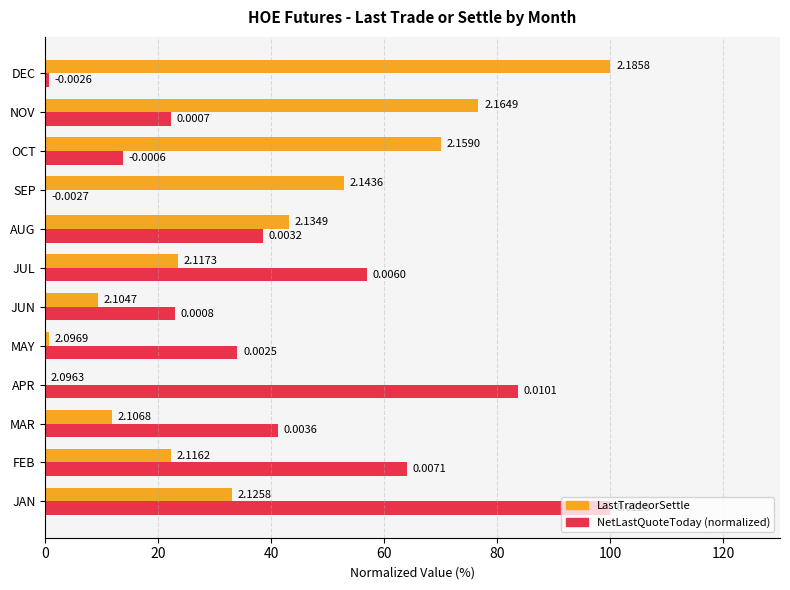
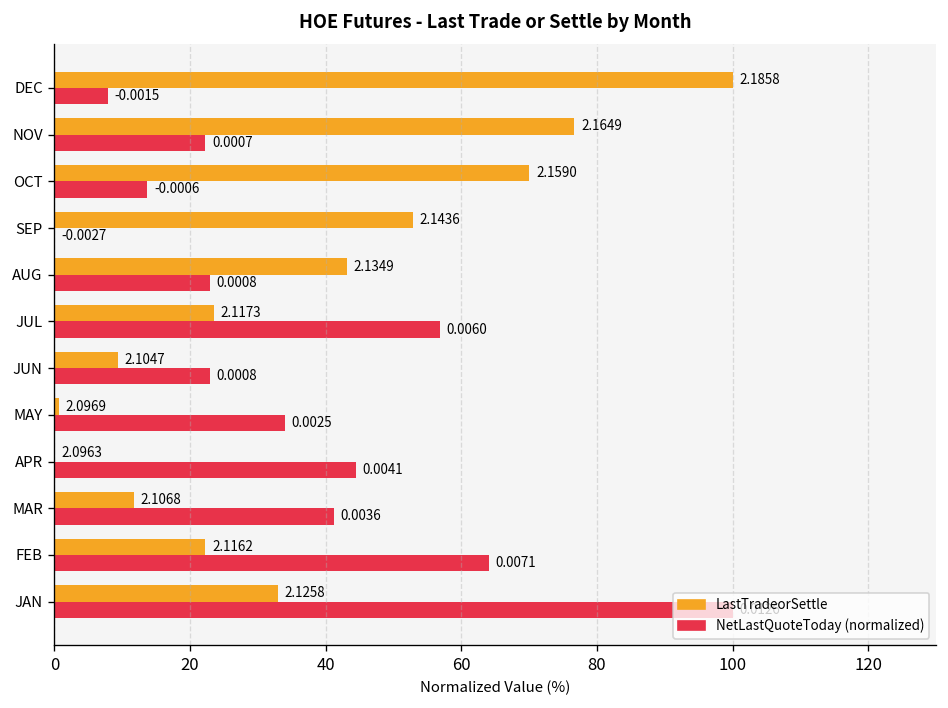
NetLastQuoteToday (normalized), DEC: -0.0026 -> -0.0015
NetLastQuoteToday (normalized), AUG: 0.0032 -> 0.0008
NetLastQuoteToday (normalized), APR: 0.0101 -> 0.0041
